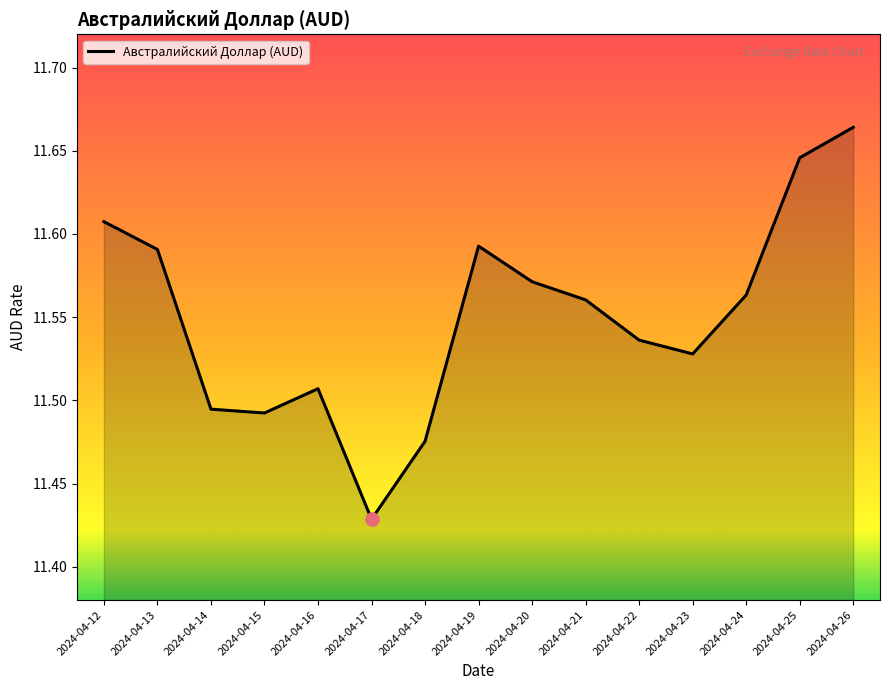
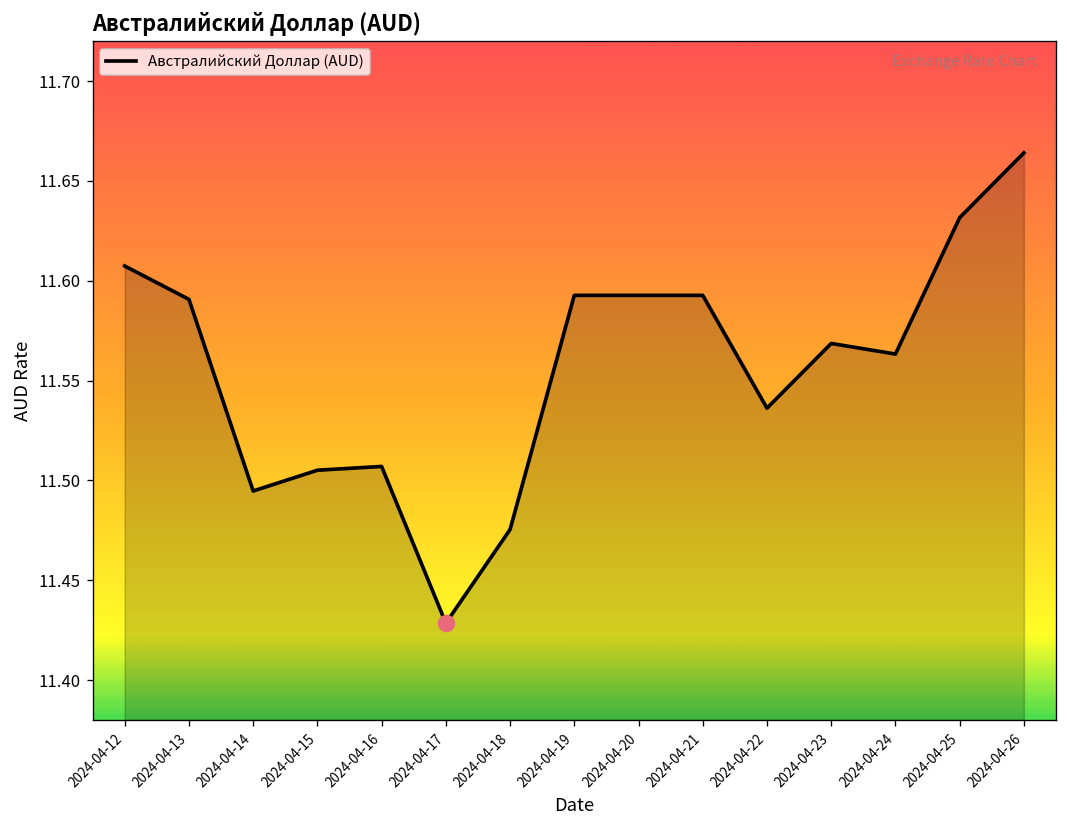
Австралийский Доллар (AUD), 2024-04-15: 11.492 -> 11.505
Австралийский Доллар (AUD), 2024-04-20: 11.571 -> 11.593
Австралийский Доллар (AUD), 2024-04-21: 11.560 -> 11.593
Австралийский Доллар (AUD), 2024-04-23: 11.528 -> 11.569
Австралийский Доллар (AUD), 2024-04-25: 11.646 -> 11.632
